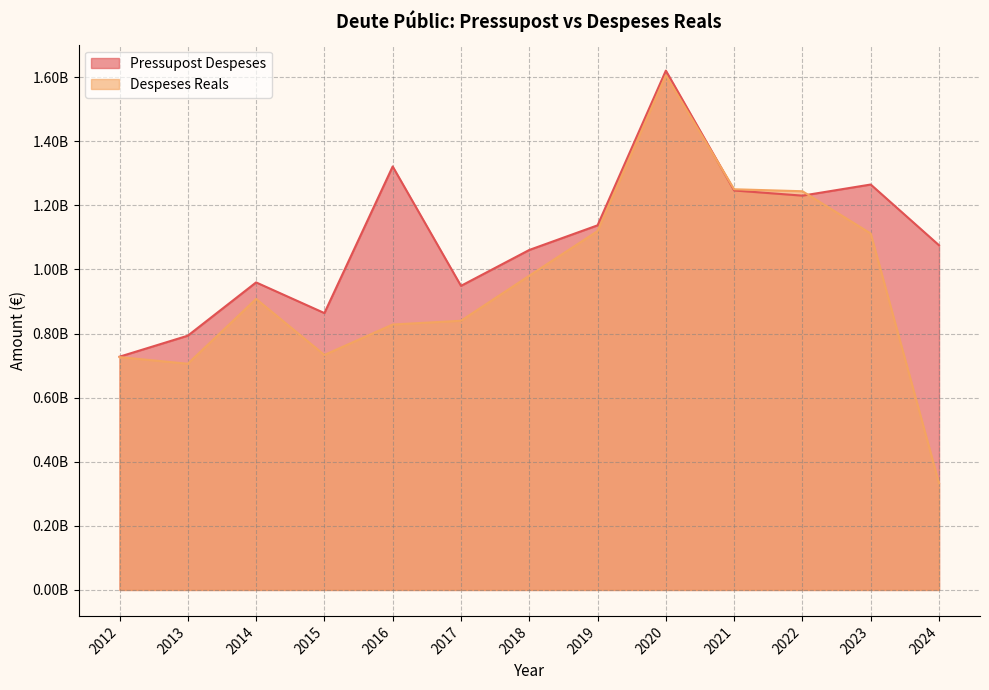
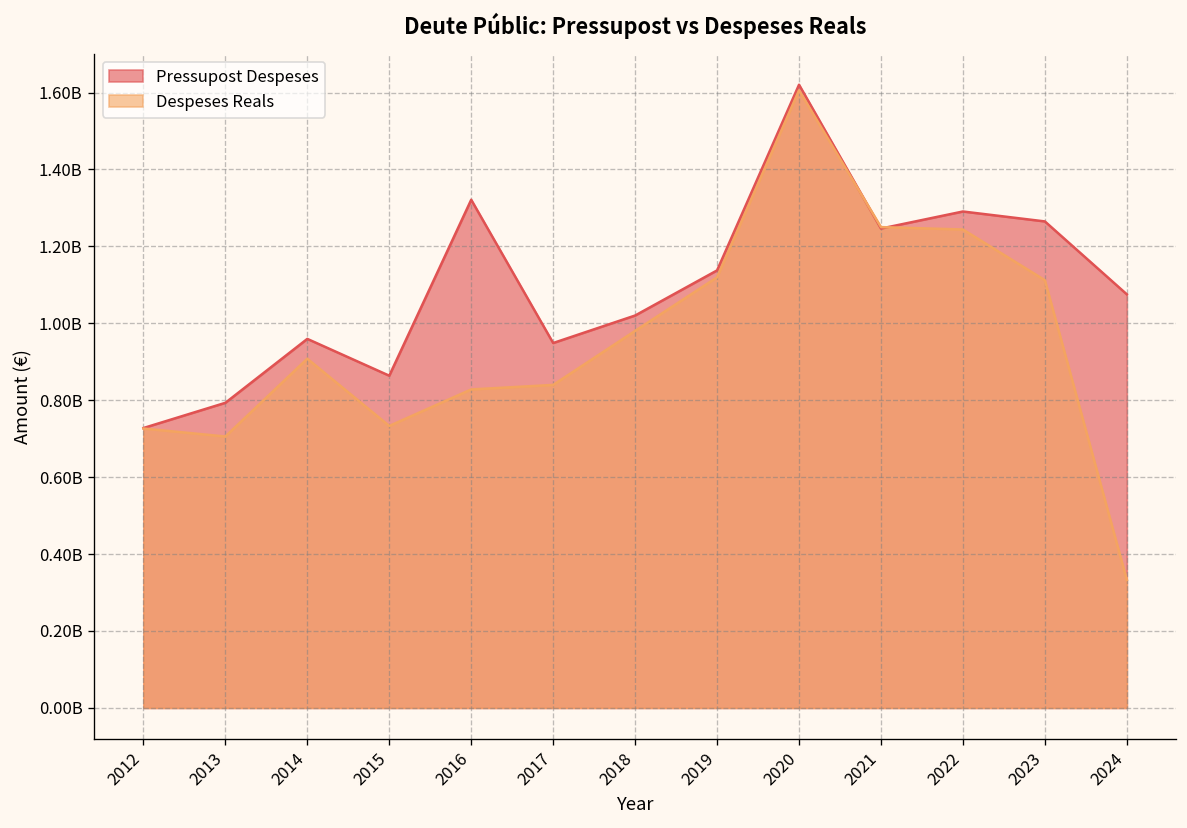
Pressupost Despeses, 2018: 1060000000 -> 1020000000
Pressupost Despeses, 2022: 1230000000 -> 1290000000
